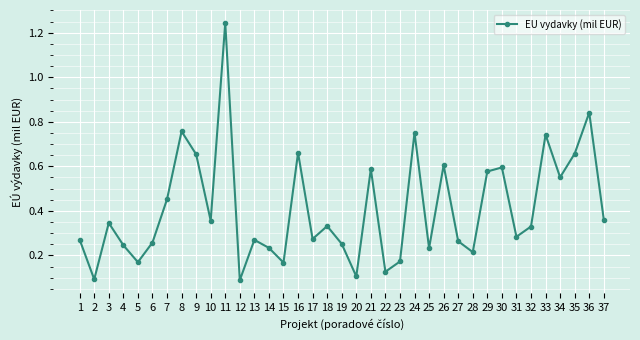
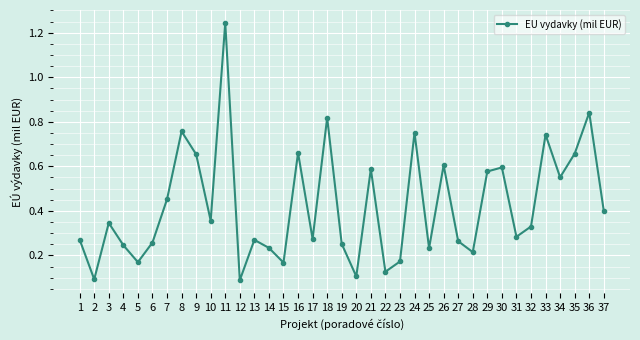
18: 0.33 -> 0.82
37: 0.36 -> 0.40
